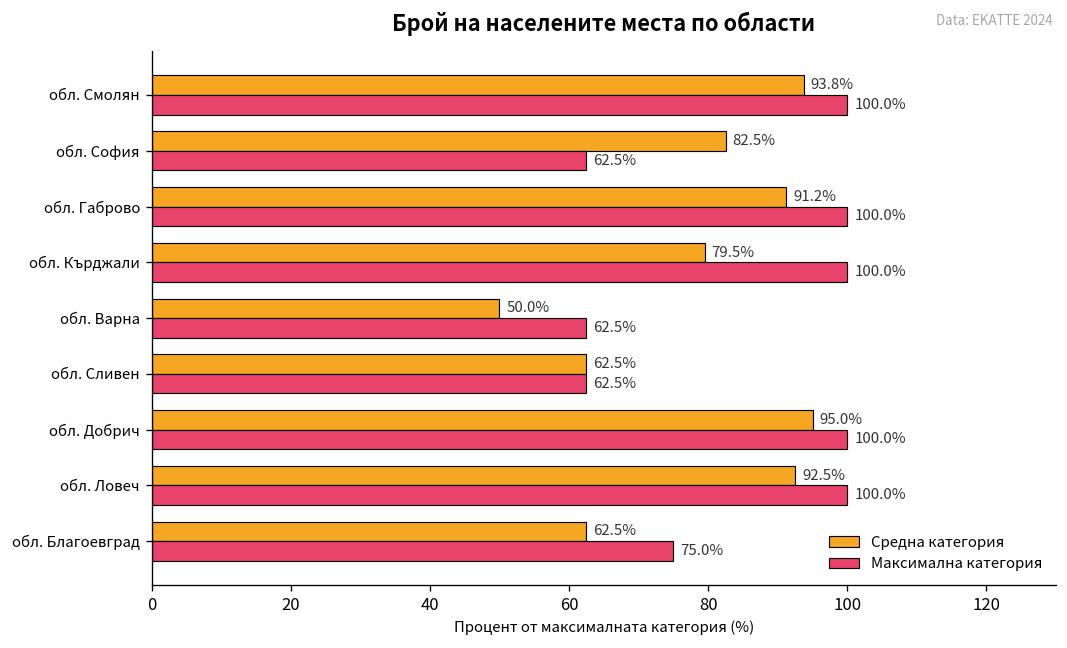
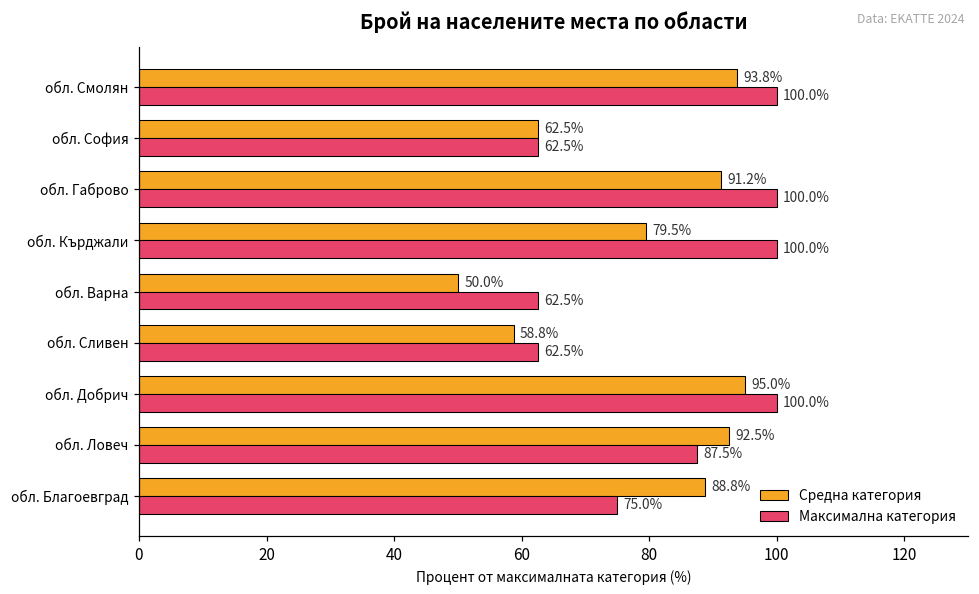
Средна категория, обл. София: 82.5% -> 62.5%
Средна категория, обл. Сливен: 62.5% -> 58.8%
Максимална категория, обл. Ловеч: 100.0% -> 87.5%
Средна категория, обл. Благоевград: 62.5% -> 88.8%
